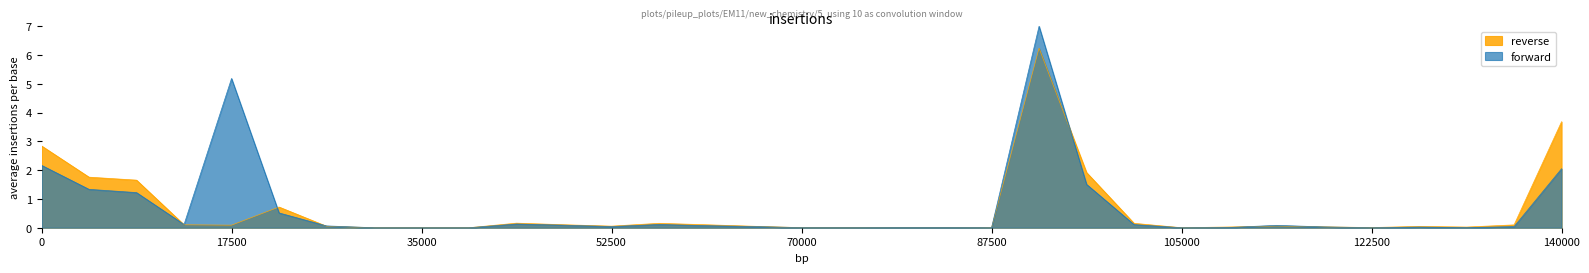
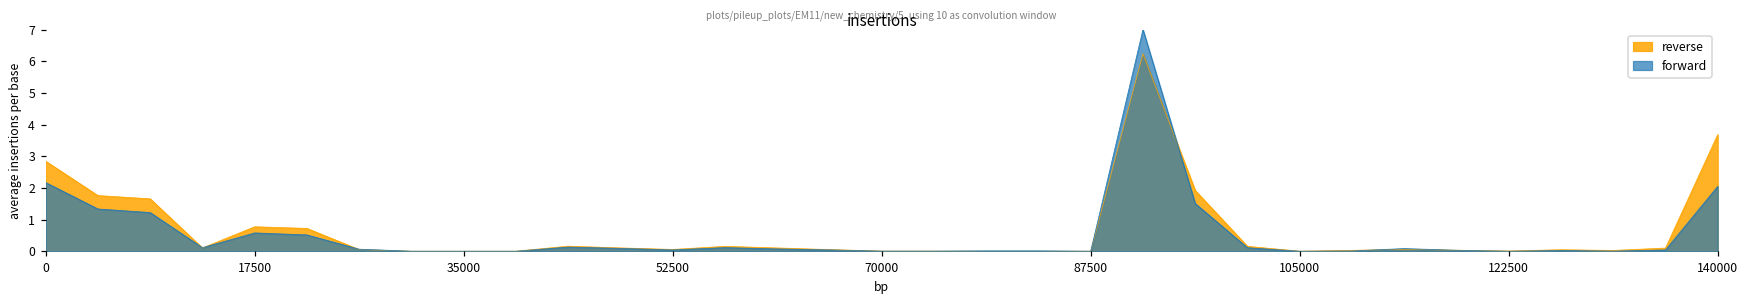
reverse, 17500: 0.1 -> 0.8
forward, 17500: 5.2 -> 0.6
